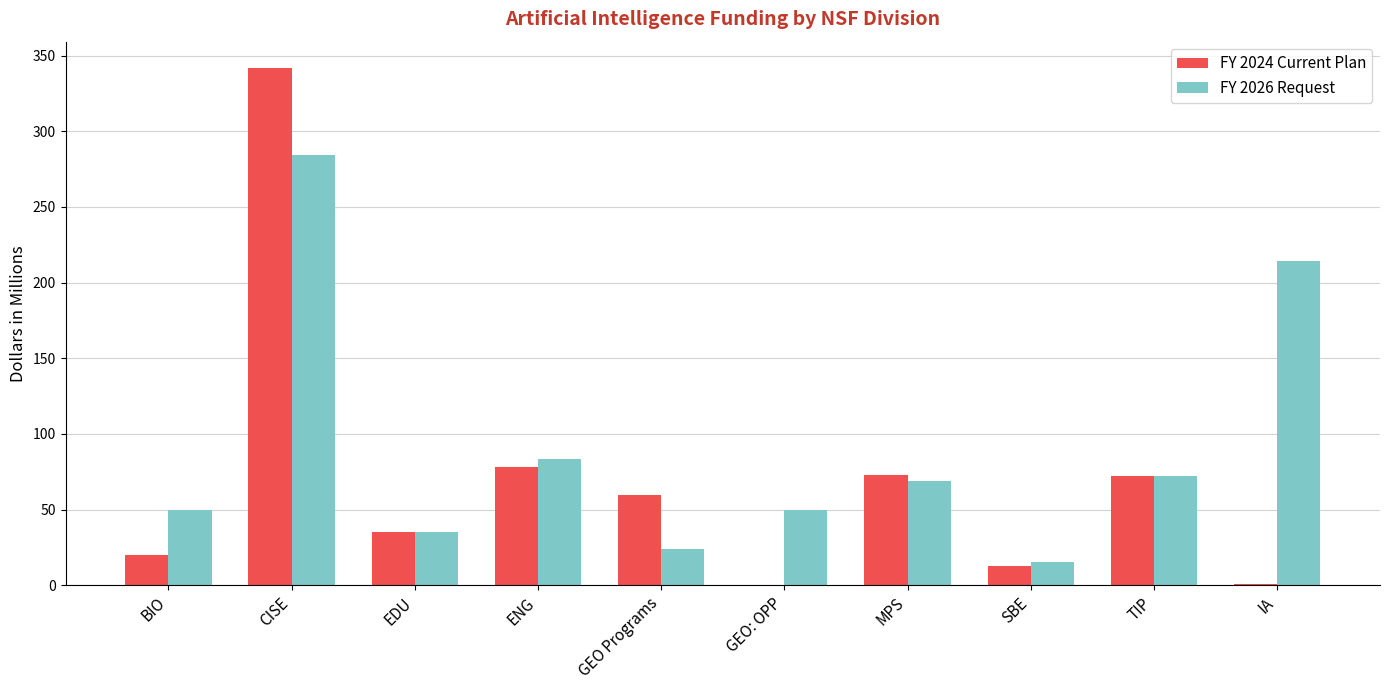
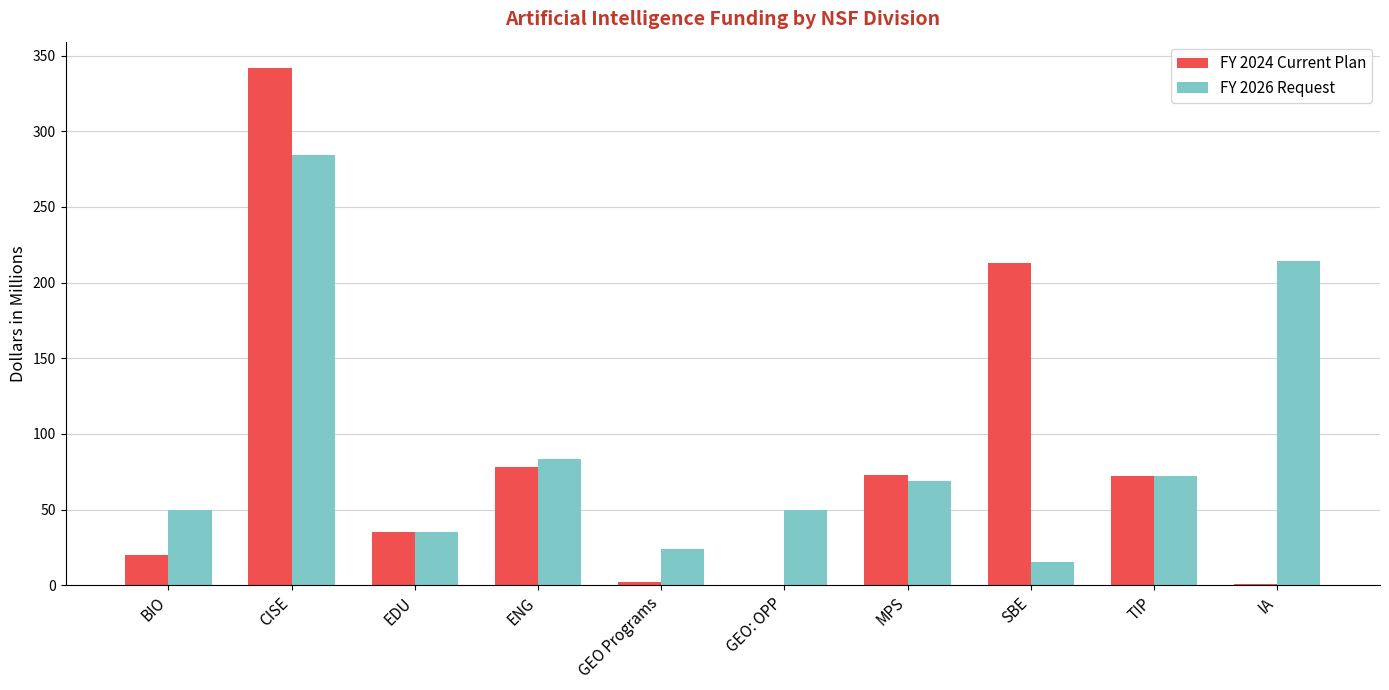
FY 2024 Current Plan, GEO Programs: 59 -> 2
FY 2024 Current Plan, SBE: 12 -> 213
